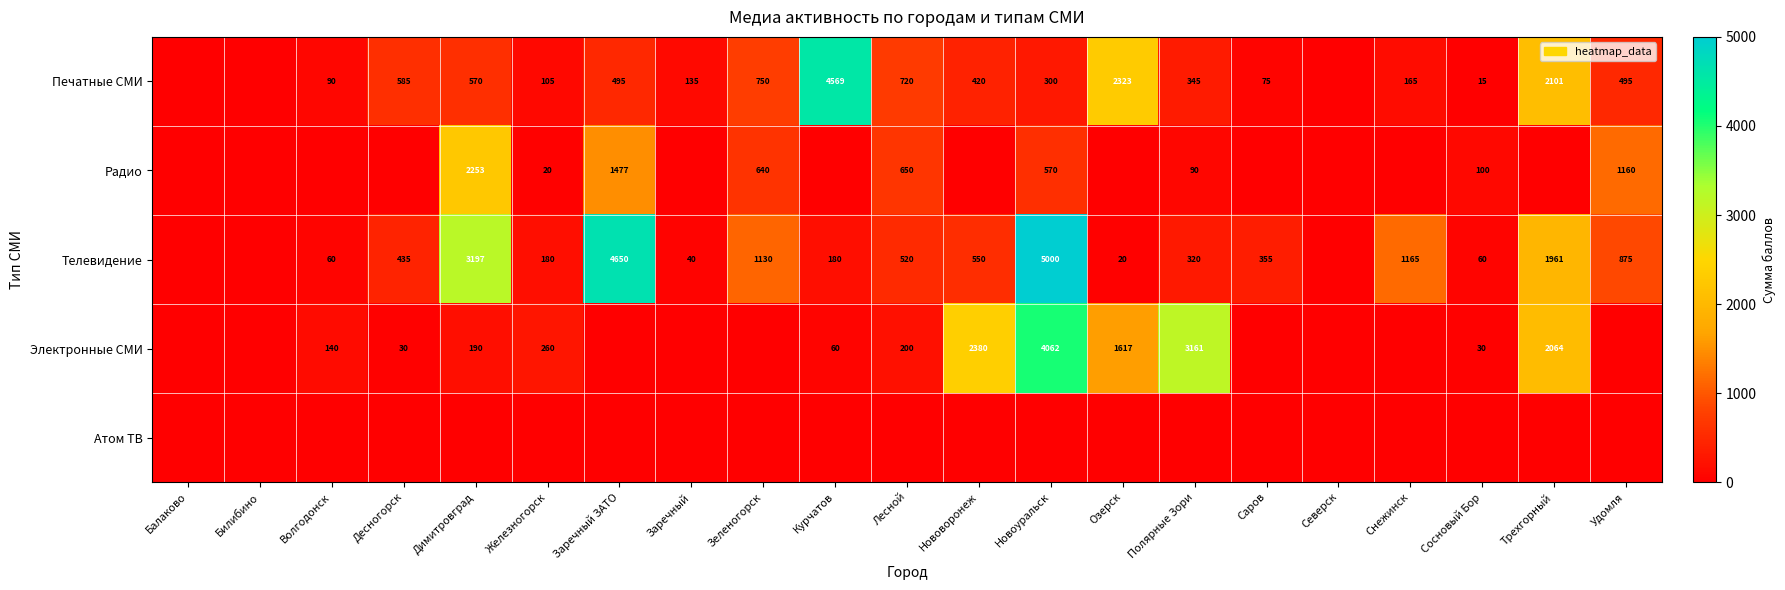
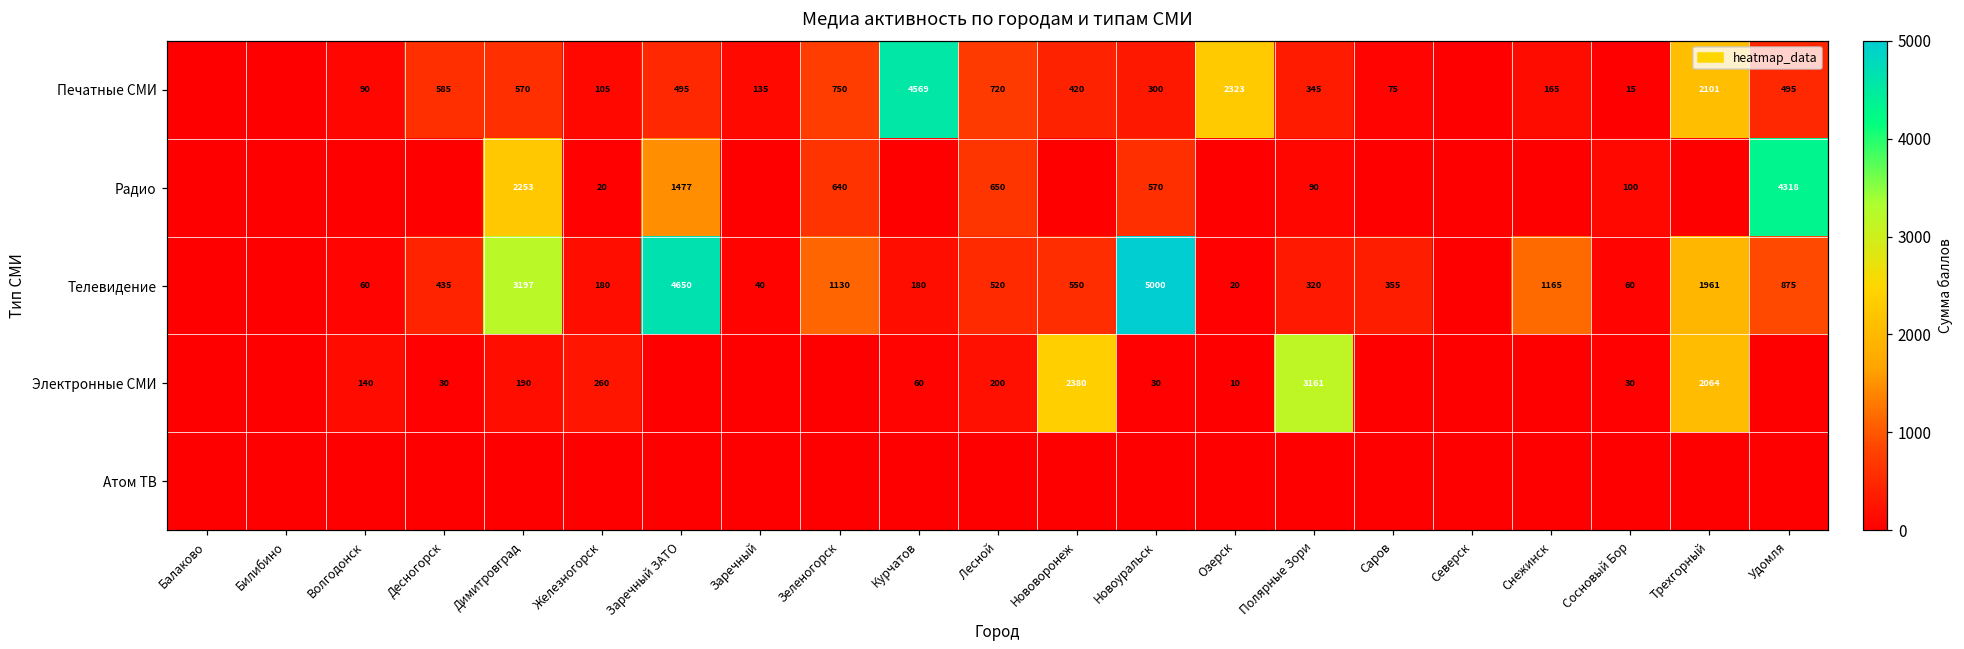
Радио, Удомля: 1160 -> 4318
Электронные СМИ, Новоуральск: 4062 -> 30
Электронные СМИ, Озерск: 1617 -> 10
